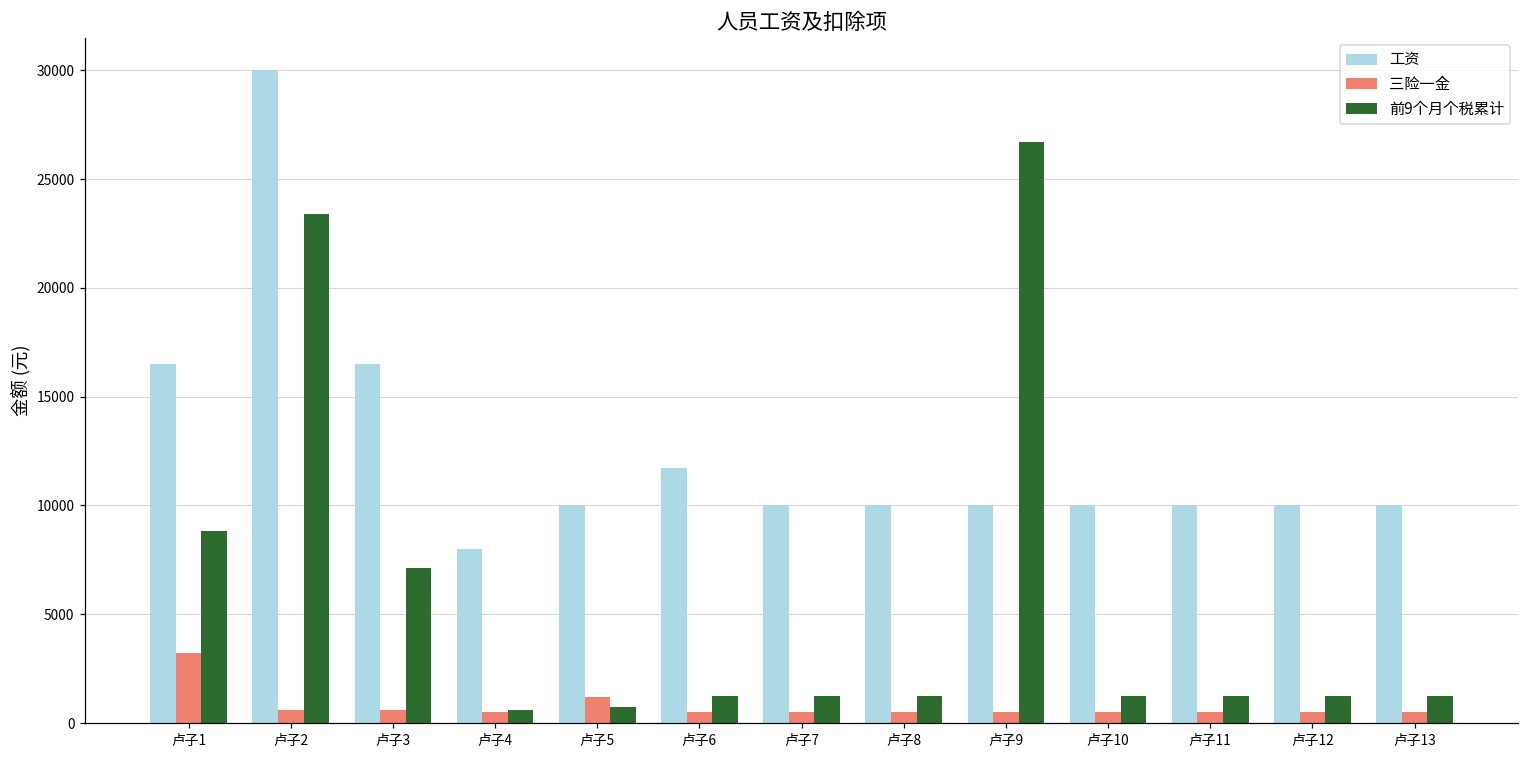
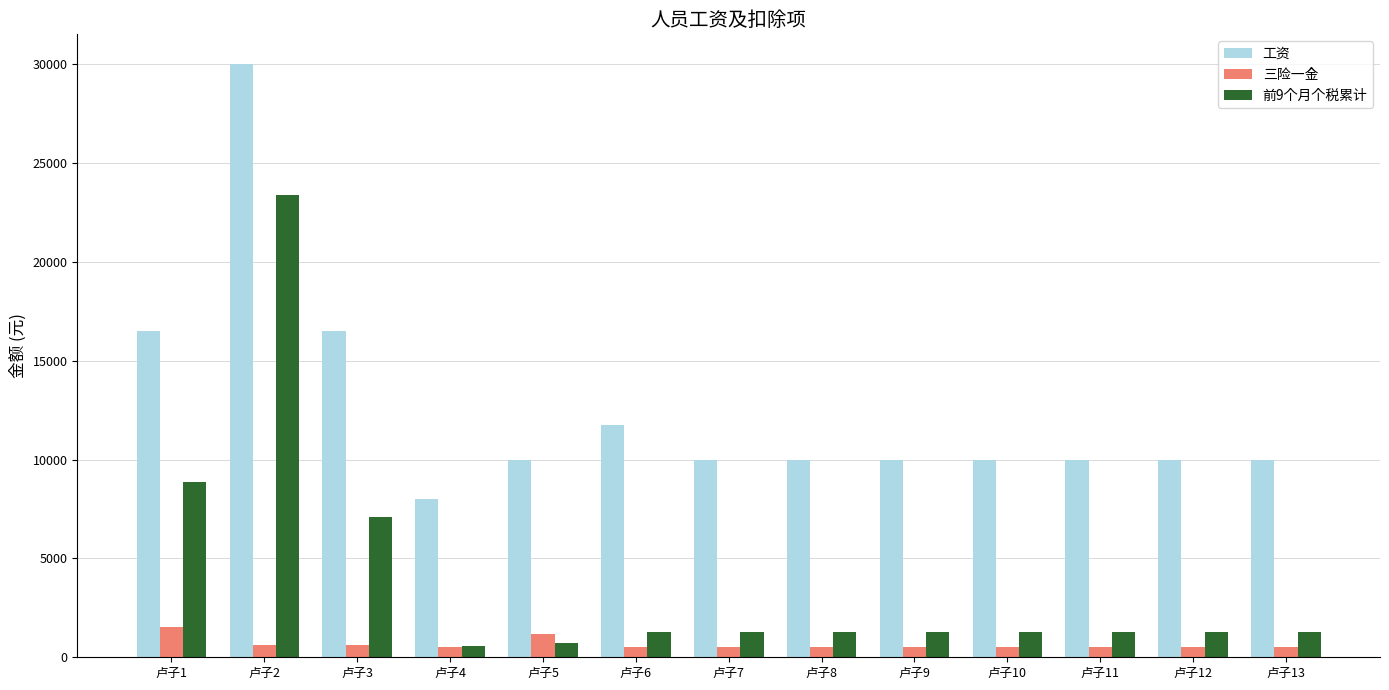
三险一金, 卢子1: 3200 -> 1500
前9个月个税累计, 卢子9: 26700 -> 1300
